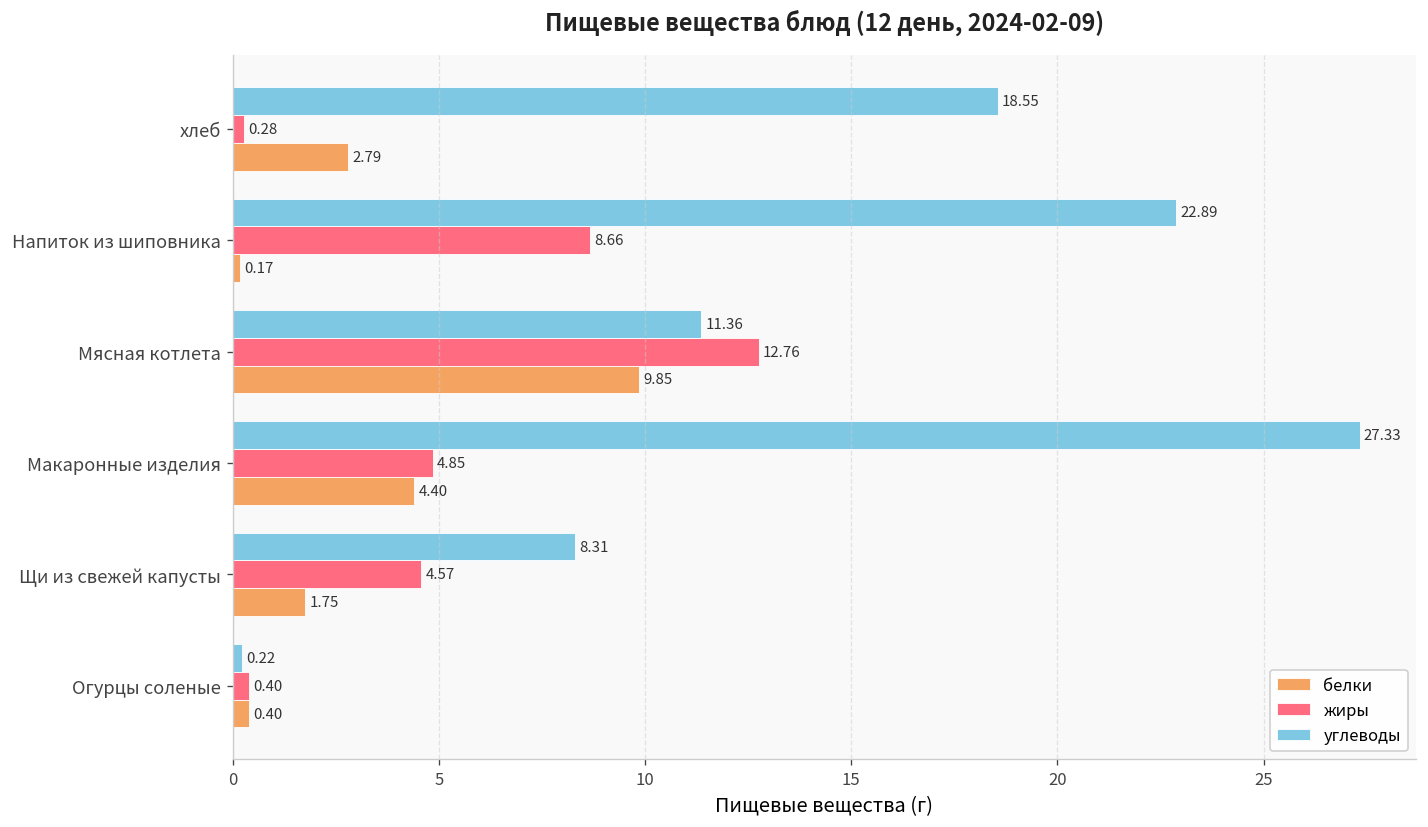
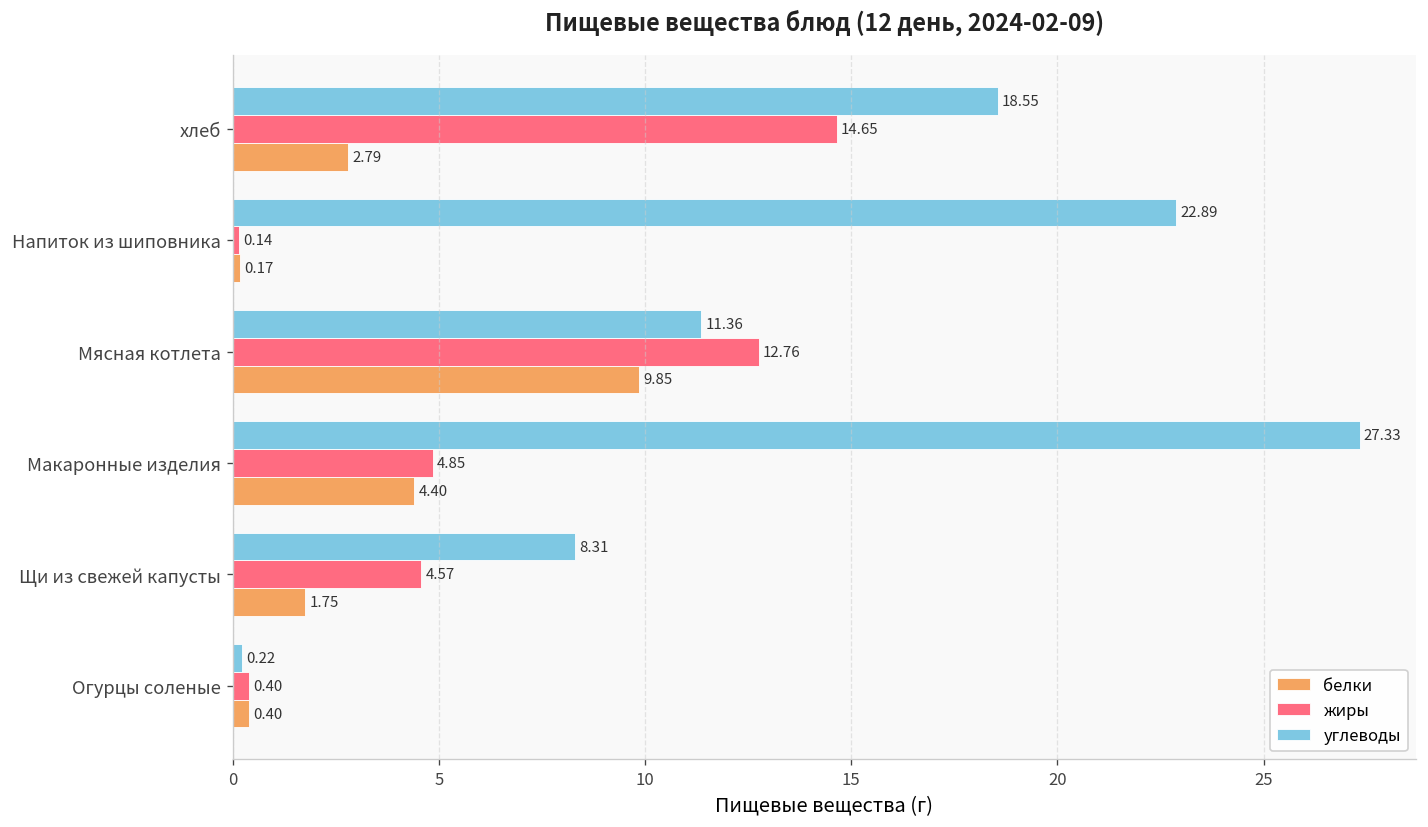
жиры, хлеб: 0.28 -> 14.65
жиры, Напиток из шиповника: 8.66 -> 0.14
